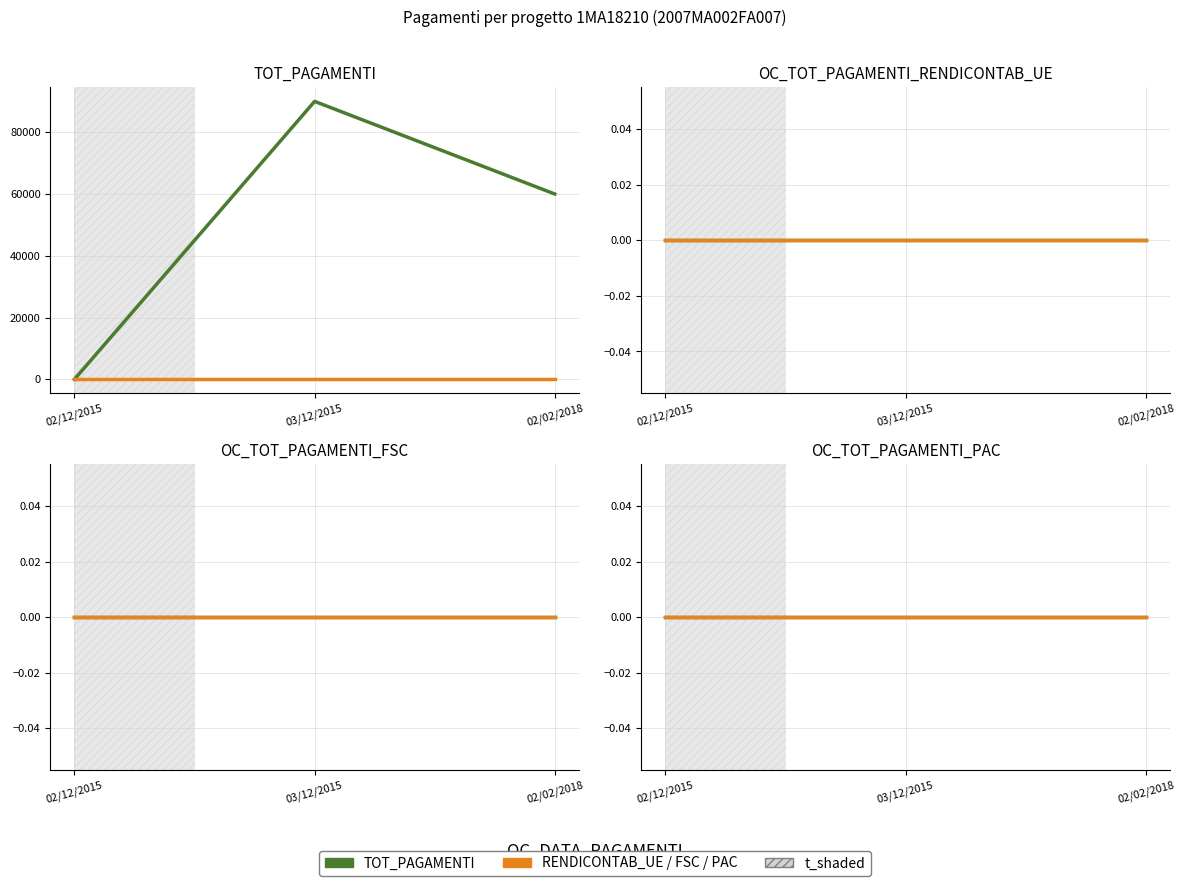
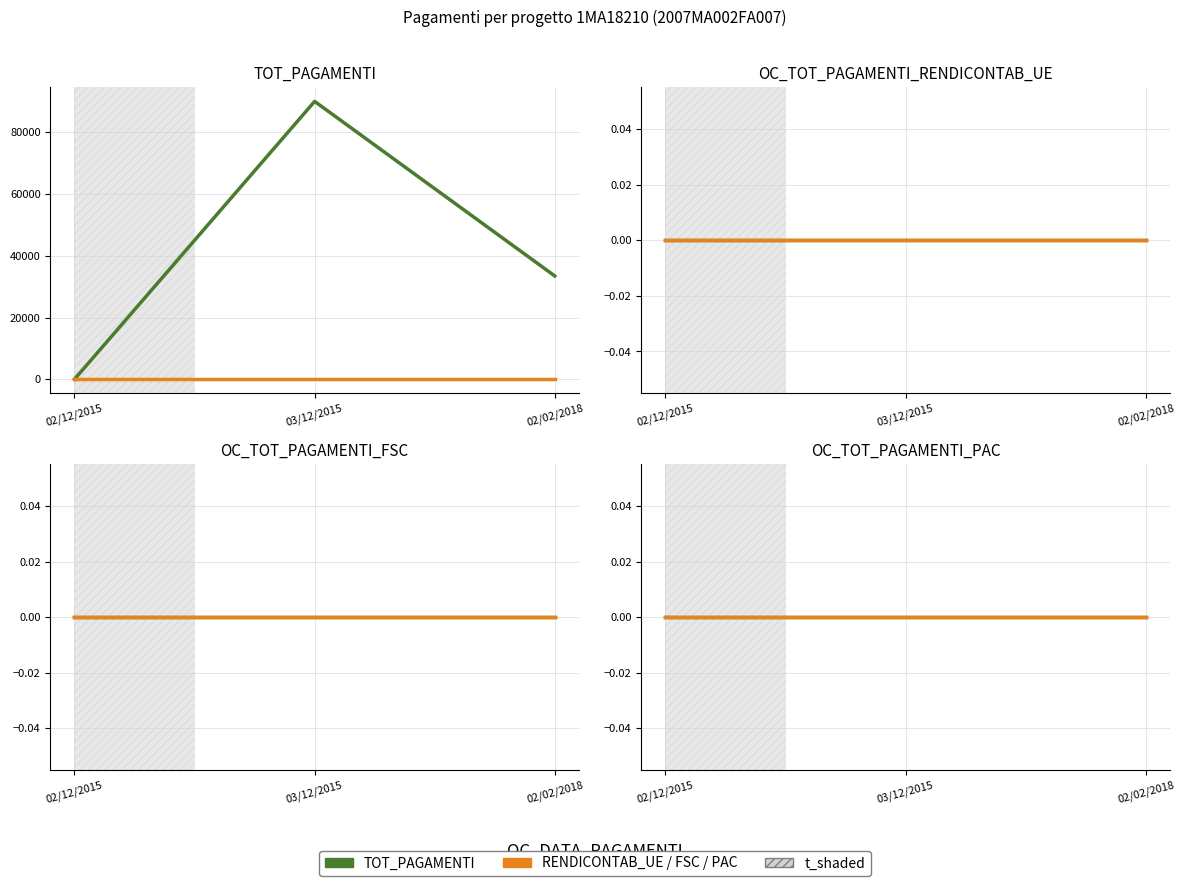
TOT_PAGAMENTI, TOT_PAGAMENTI, 02/02/2018: 60000 -> 33000
